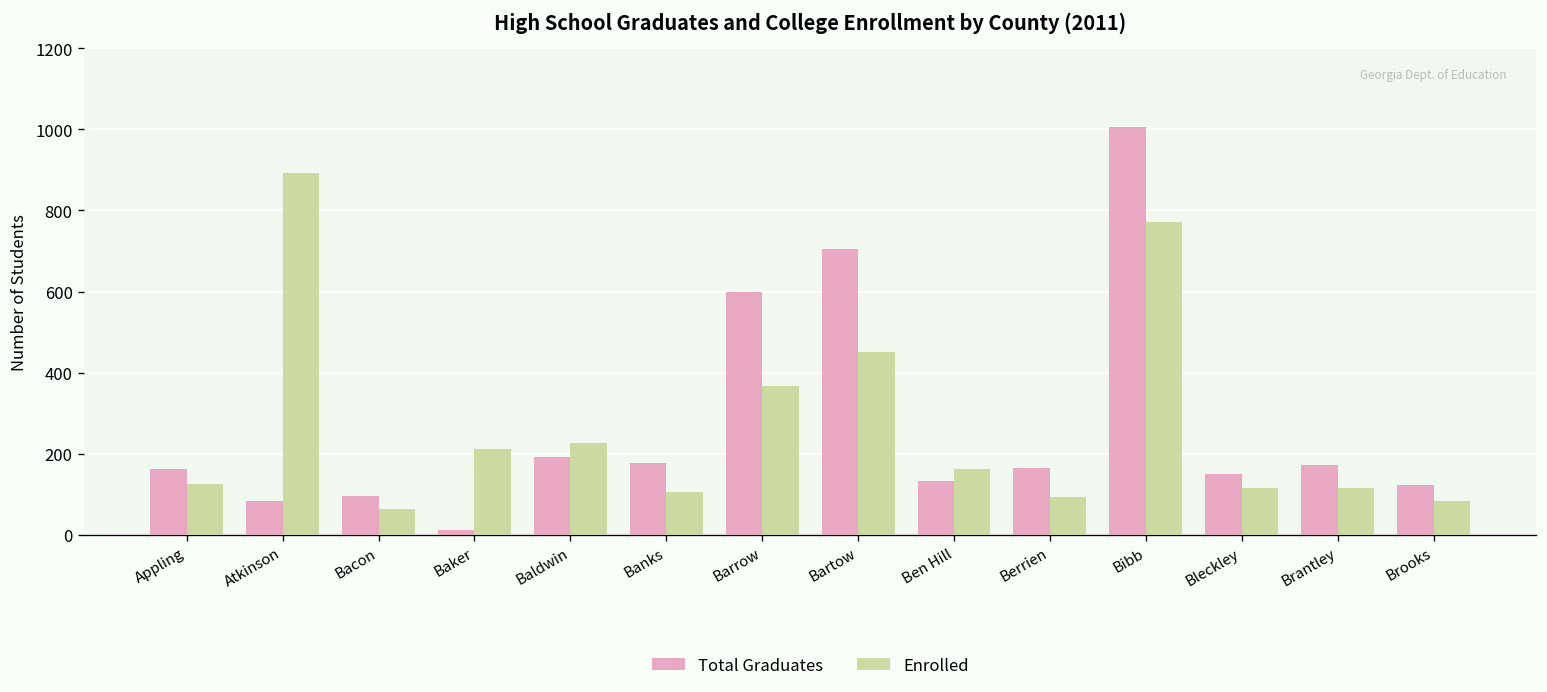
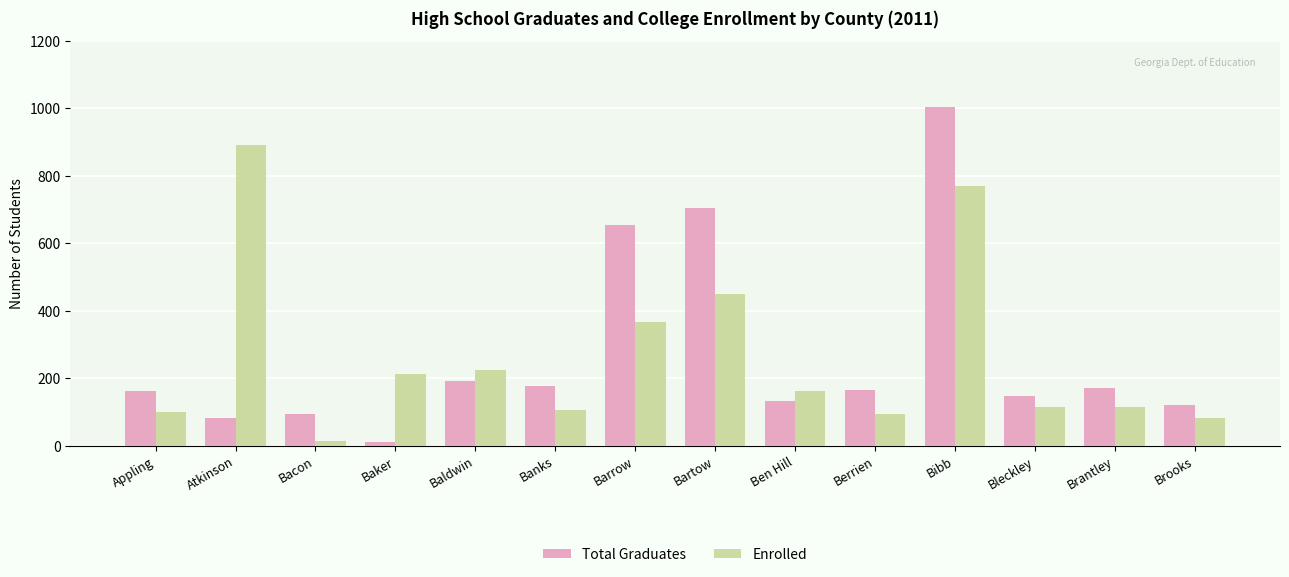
Enrolled, Appling: 130 -> 100
Enrolled, Bacon: 60 -> 10
Total Graduates, Barrow: 600 -> 660
